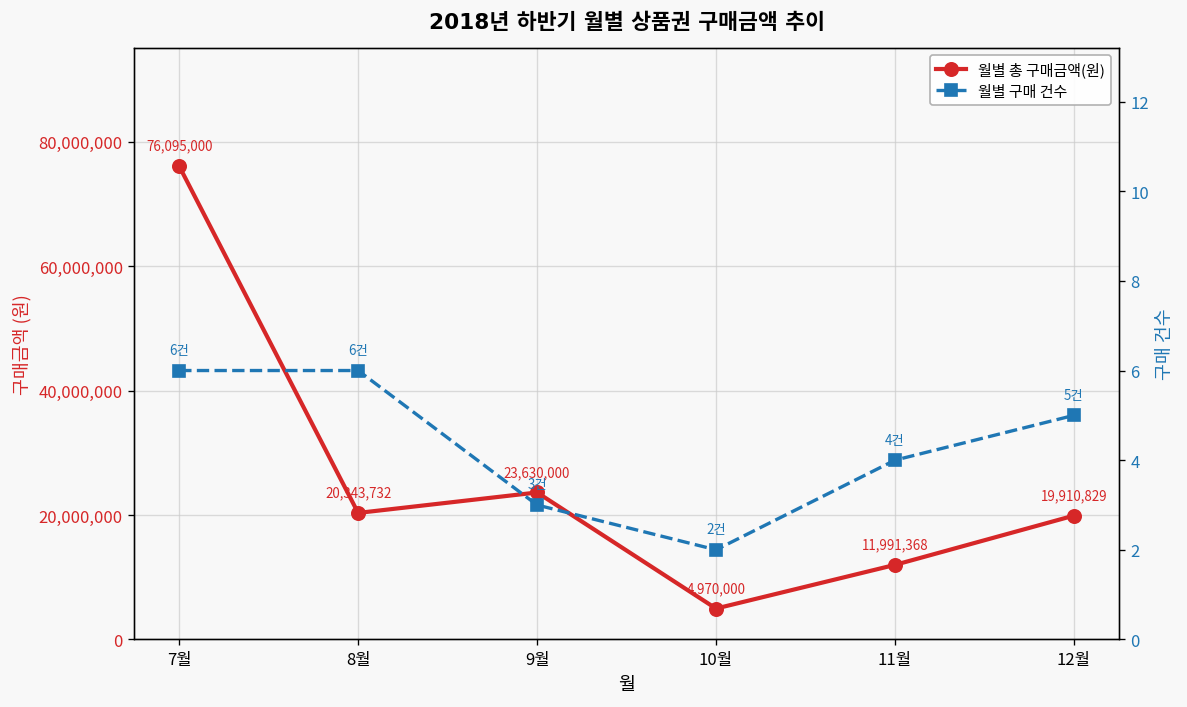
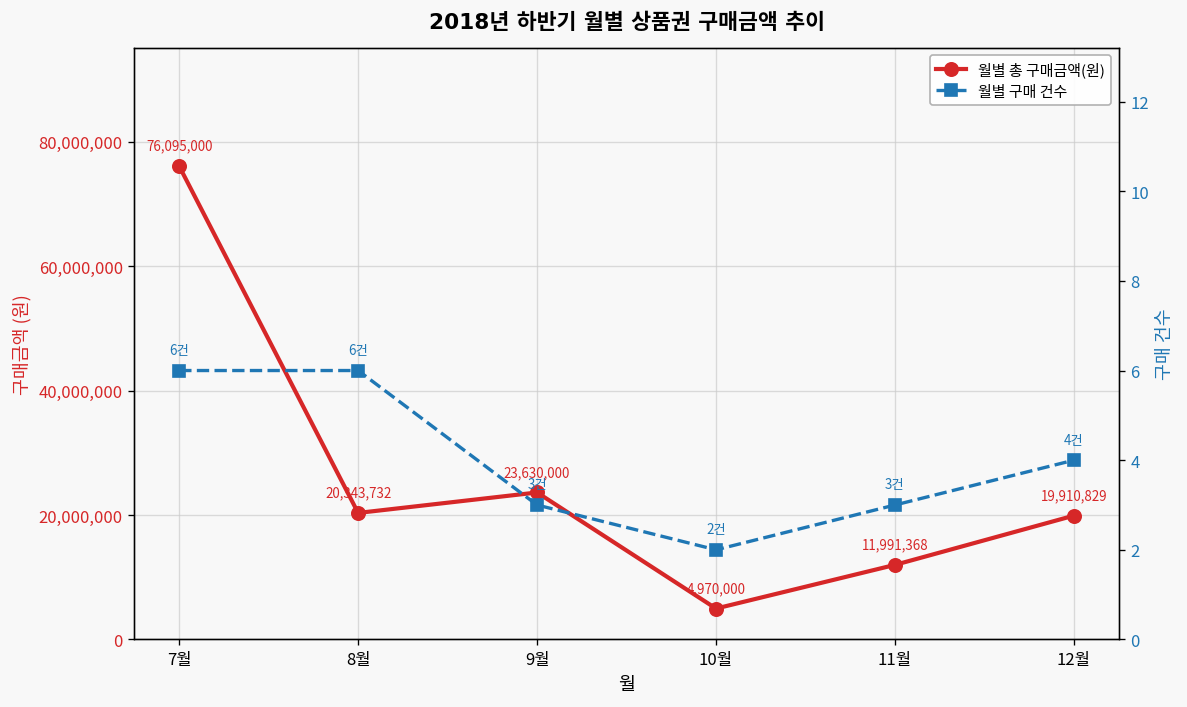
월별 구매 건수, 11월: 4건 -> 3건
월별 구매 건수, 12월: 5건 -> 4건
